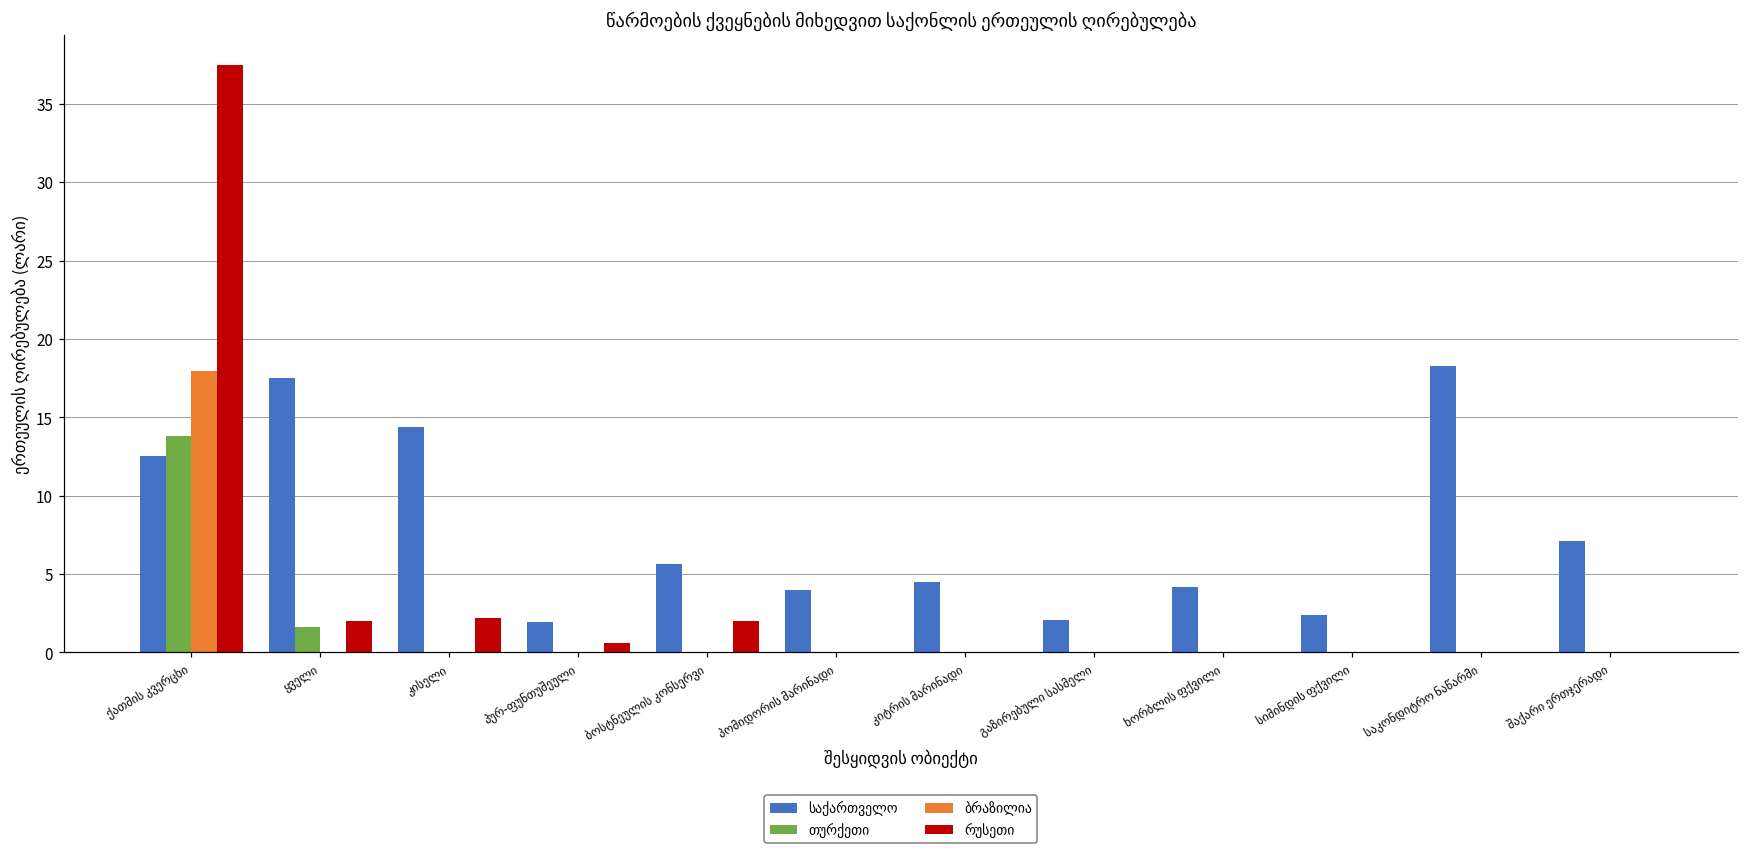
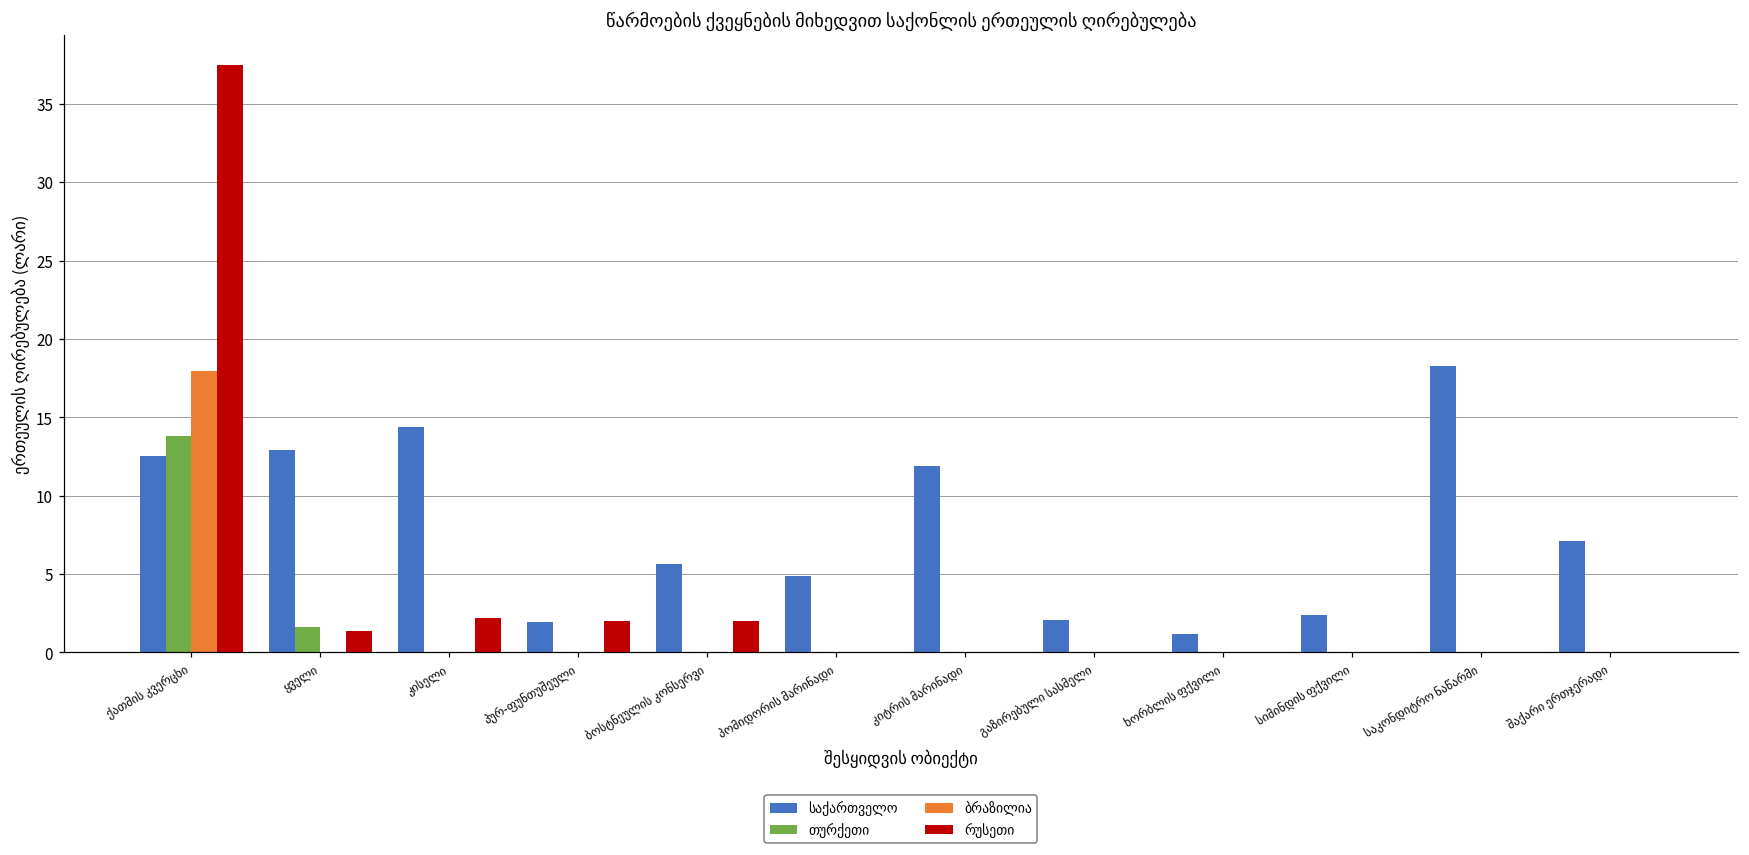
საქართველო, ყველი: 17.5 -> 12.9
რუსეთი, ყველი: 2.0 -> 1.4
რუსეთი, პურ-ფუნთუშეული: 0.6 -> 2.0
საქართველო, პომიდორის მარინადი: 4.0 -> 4.9
საქართველო, კიტრის მარინადი: 4.5 -> 11.9
საქართველო, ხორბლის ფქვილი: 4.2 -> 1.2
